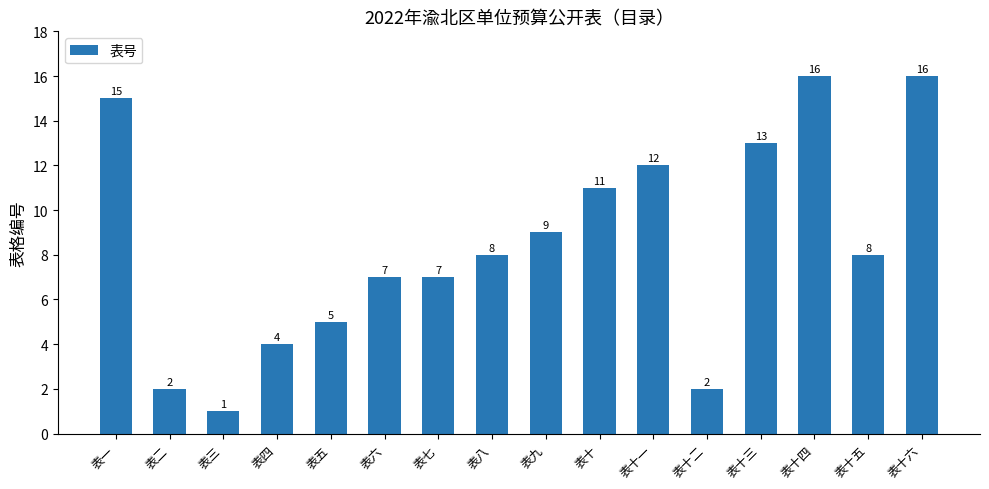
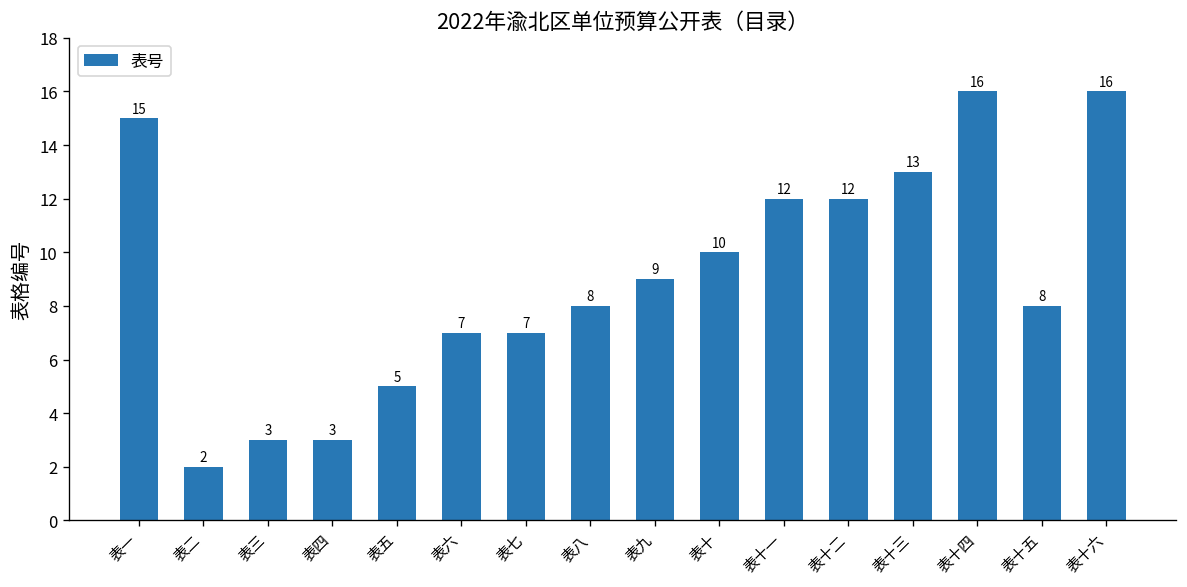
表三: 1 -> 3
表四: 4 -> 3
表十: 11 -> 10
表十二: 2 -> 12
